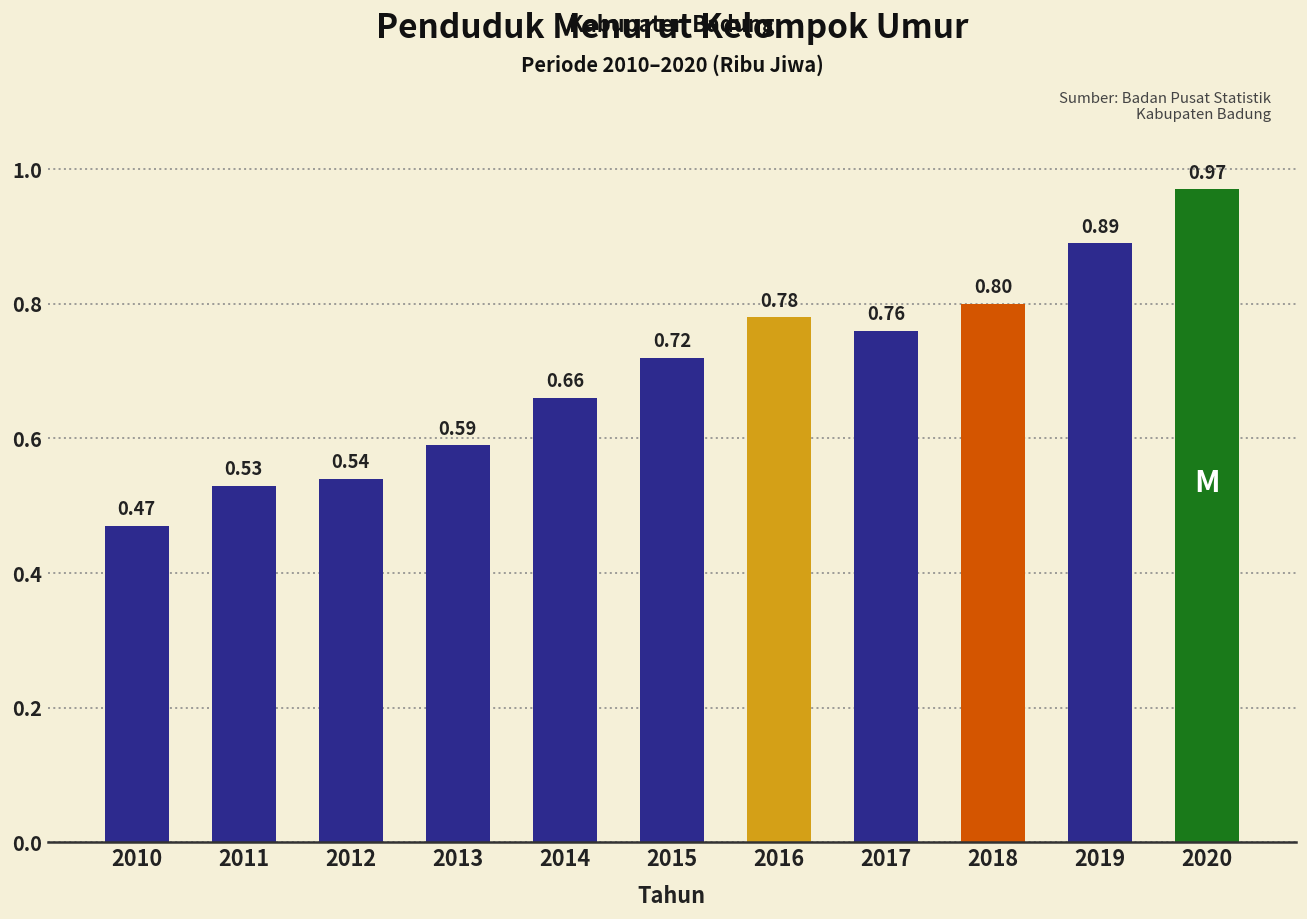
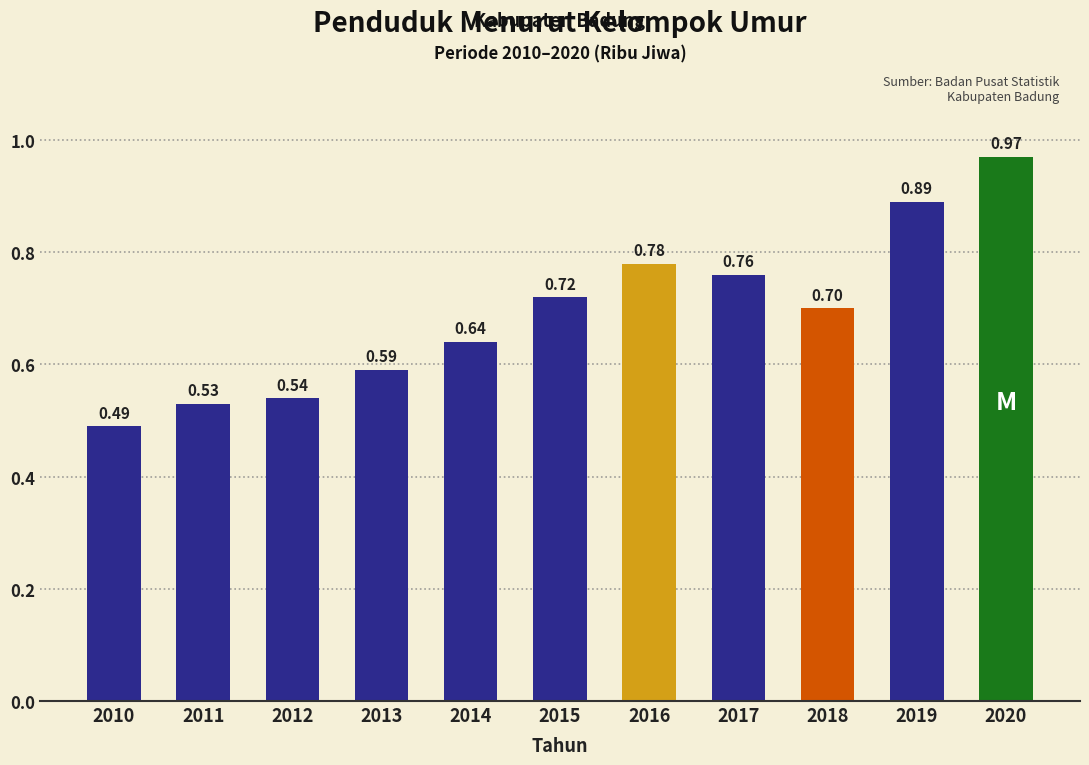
2010: 0.47 -> 0.49
2014: 0.66 -> 0.64
2018: 0.80 -> 0.70
